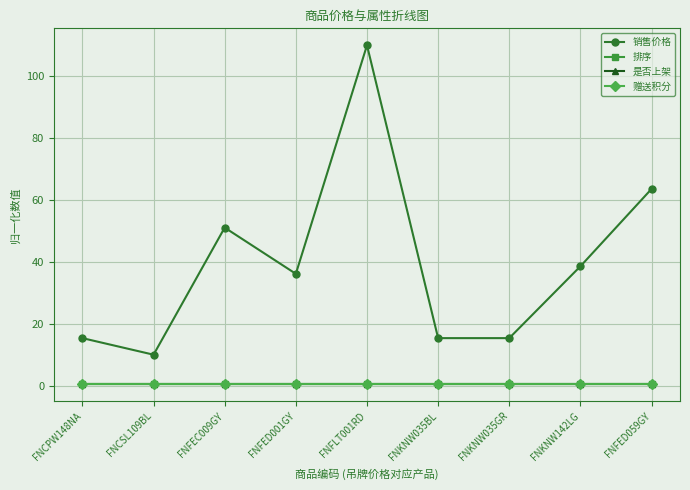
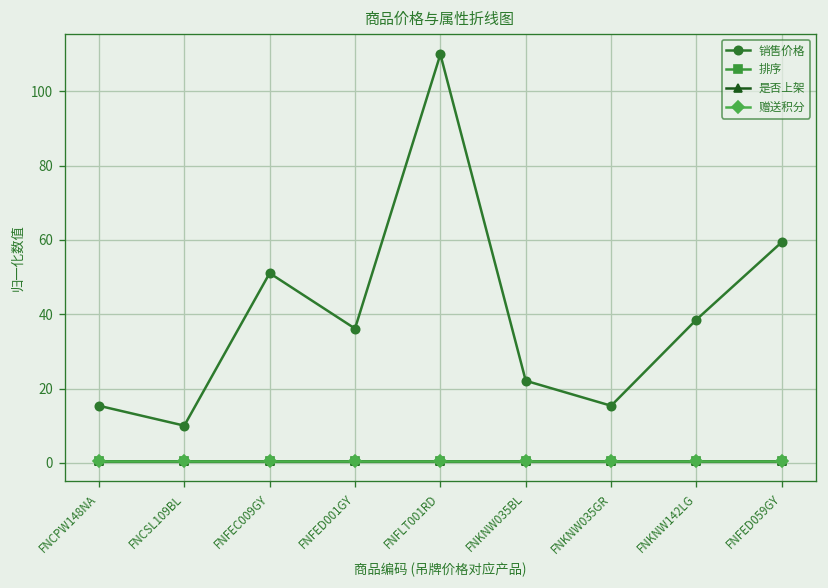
销售价格, FNKNW035BL: 15 -> 22
销售价格, FNFED059GY: 64 -> 59
